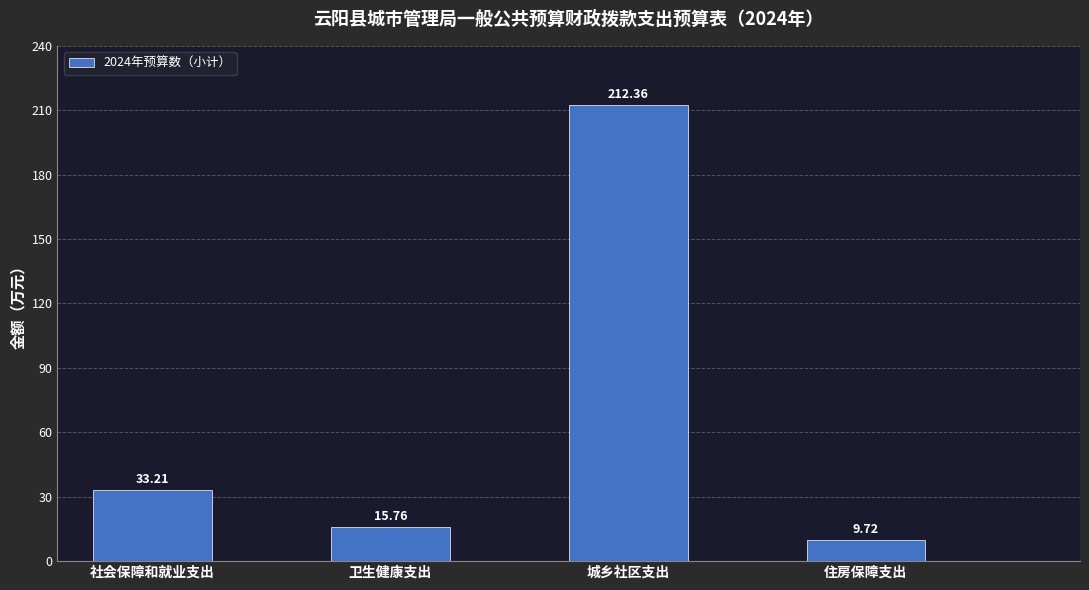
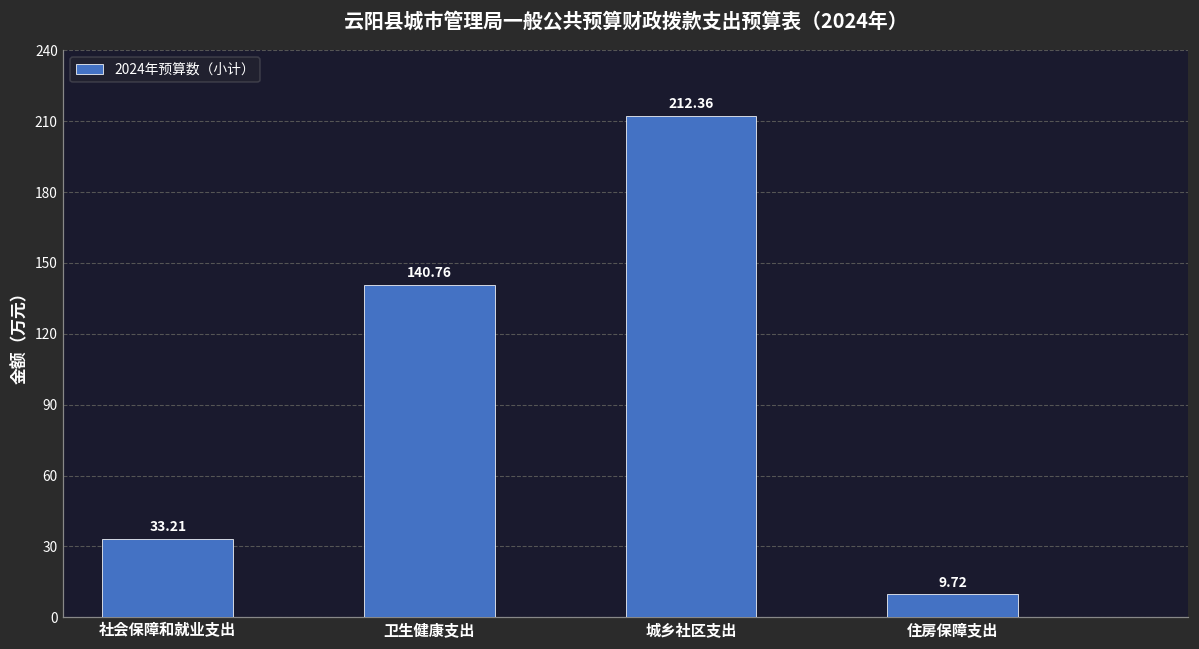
卫生健康支出: 15.76 -> 140.76
